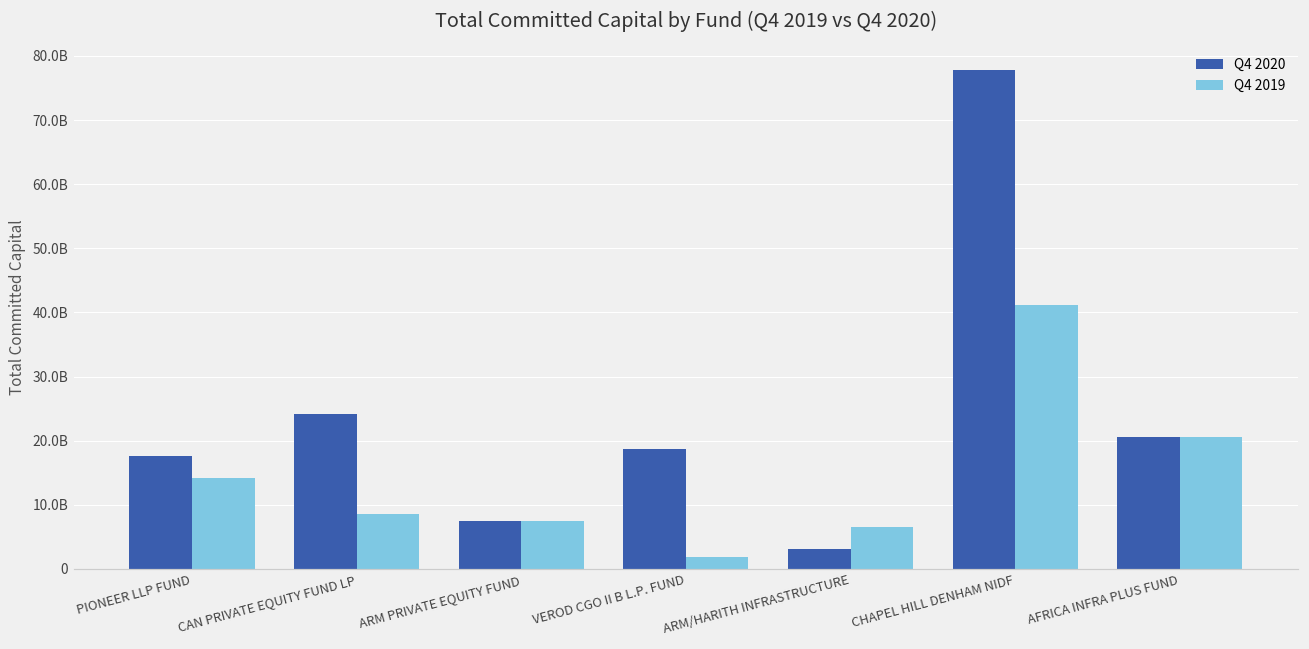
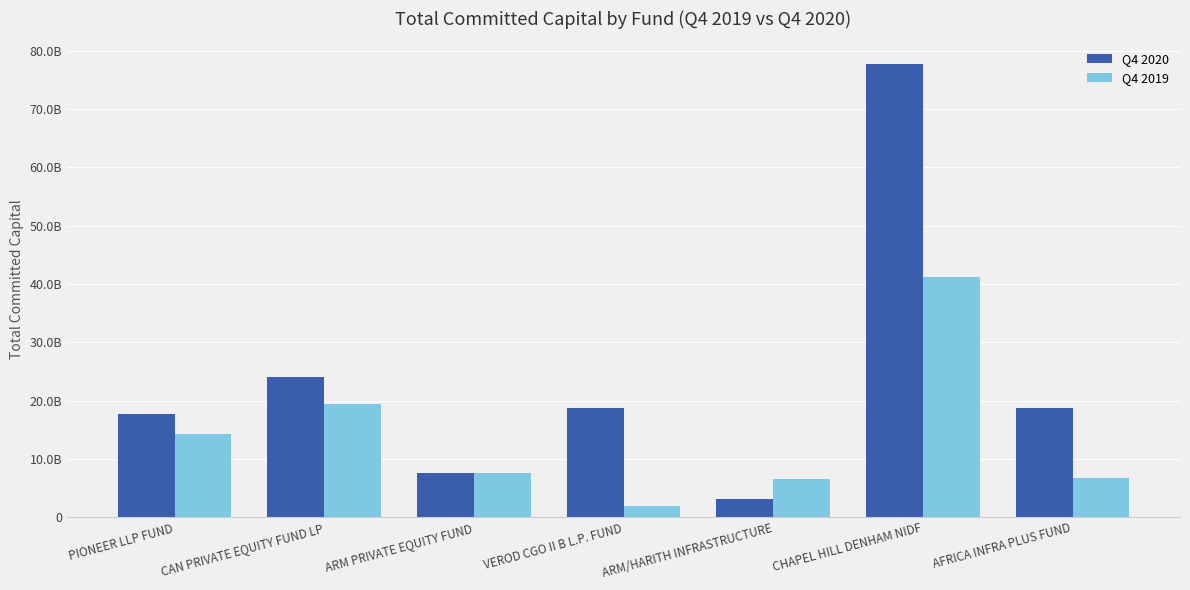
Q4 2019, CAN PRIVATE EQUITY FUND LP: 9000000000 -> 19000000000
Q4 2020, AFRICA INFRA PLUS FUND: 21000000000 -> 19000000000
Q4 2019, AFRICA INFRA PLUS FUND: 21000000000 -> 7000000000
